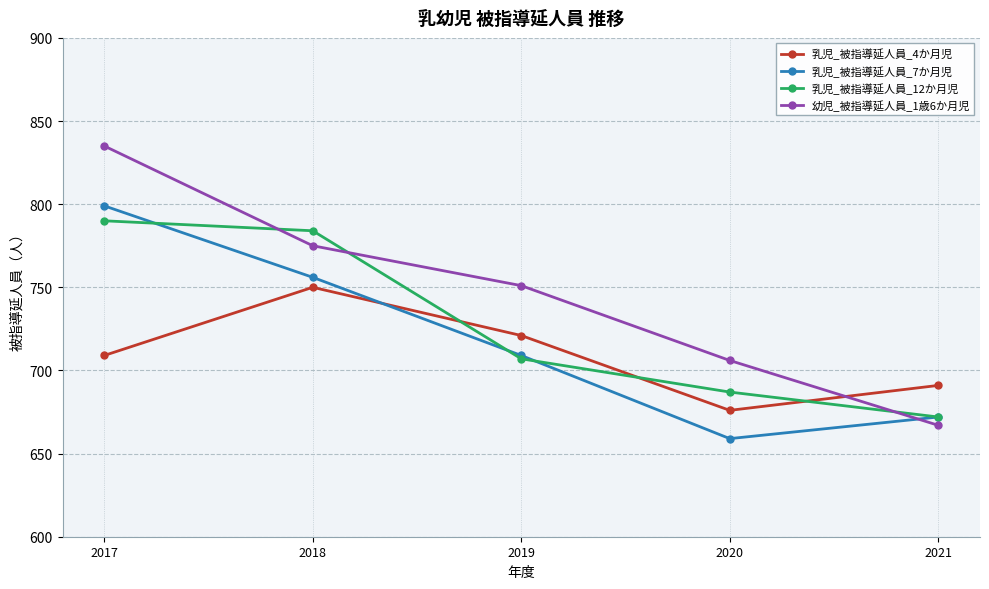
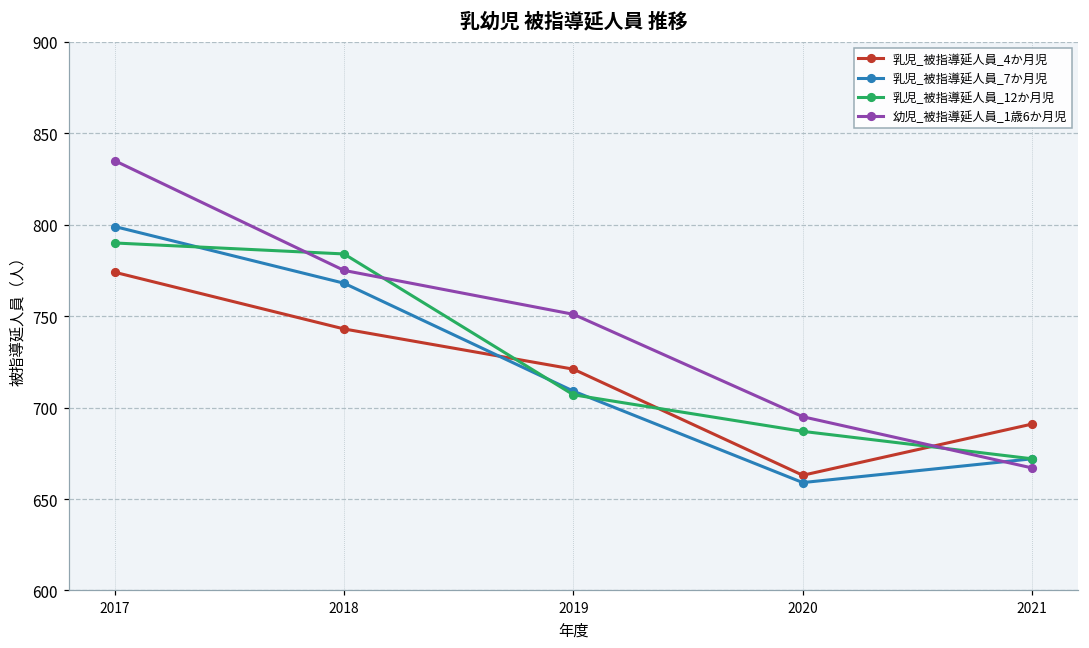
乳児_被指導延人員_4か月児, 2017: 709 -> 774
乳児_被指導延人員_4か月児, 2018: 750 -> 743
乳児_被指導延人員_7か月児, 2018: 756 -> 768
乳児_被指導延人員_4か月児, 2020: 676 -> 663
幼児_被指導延人員_1歳6か月児, 2020: 706 -> 695
